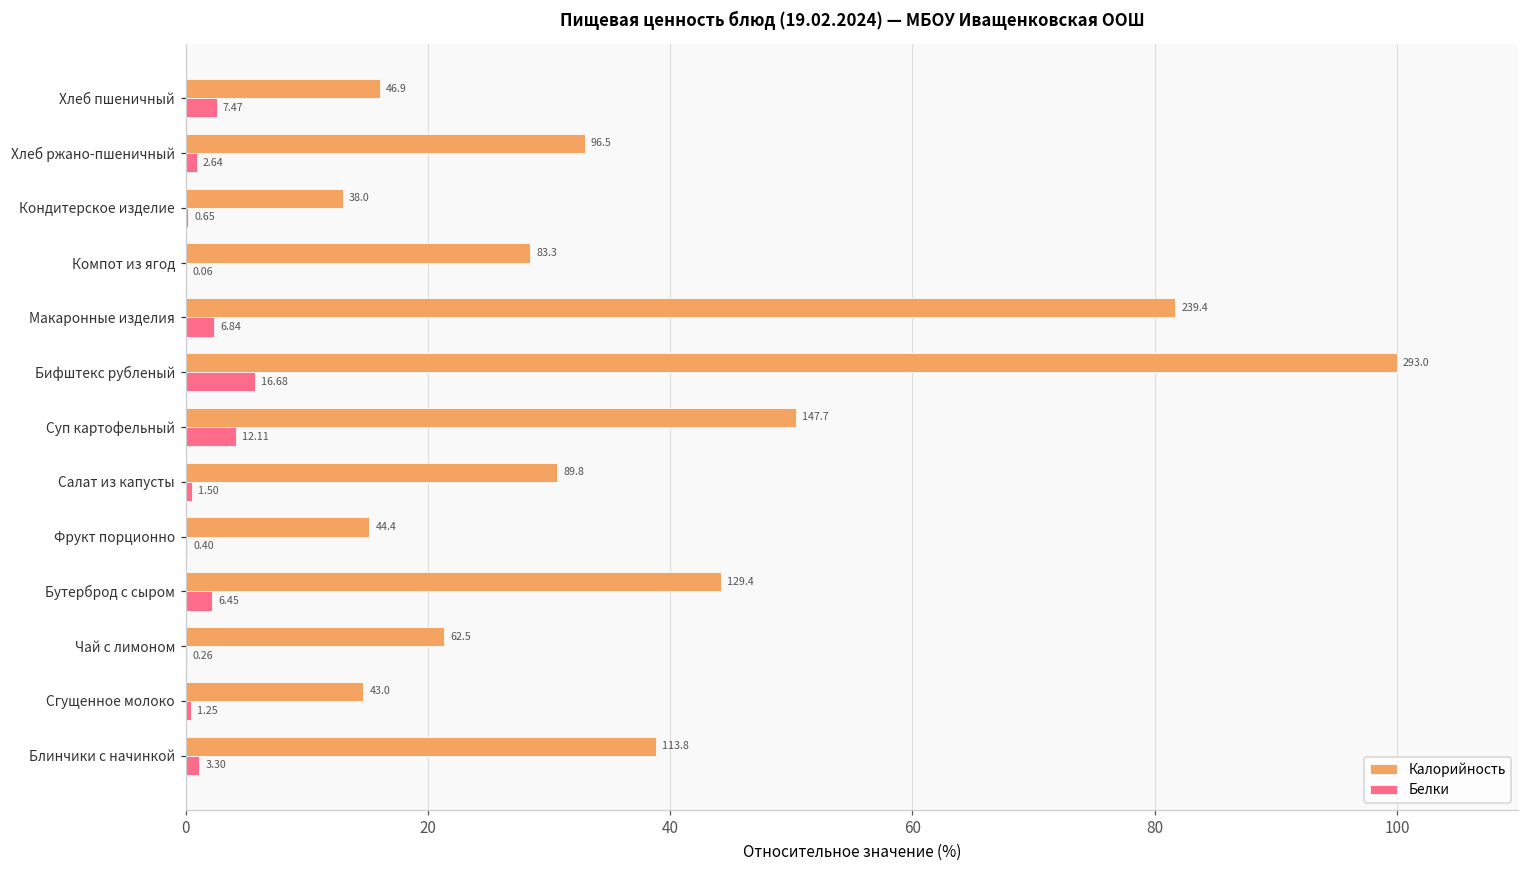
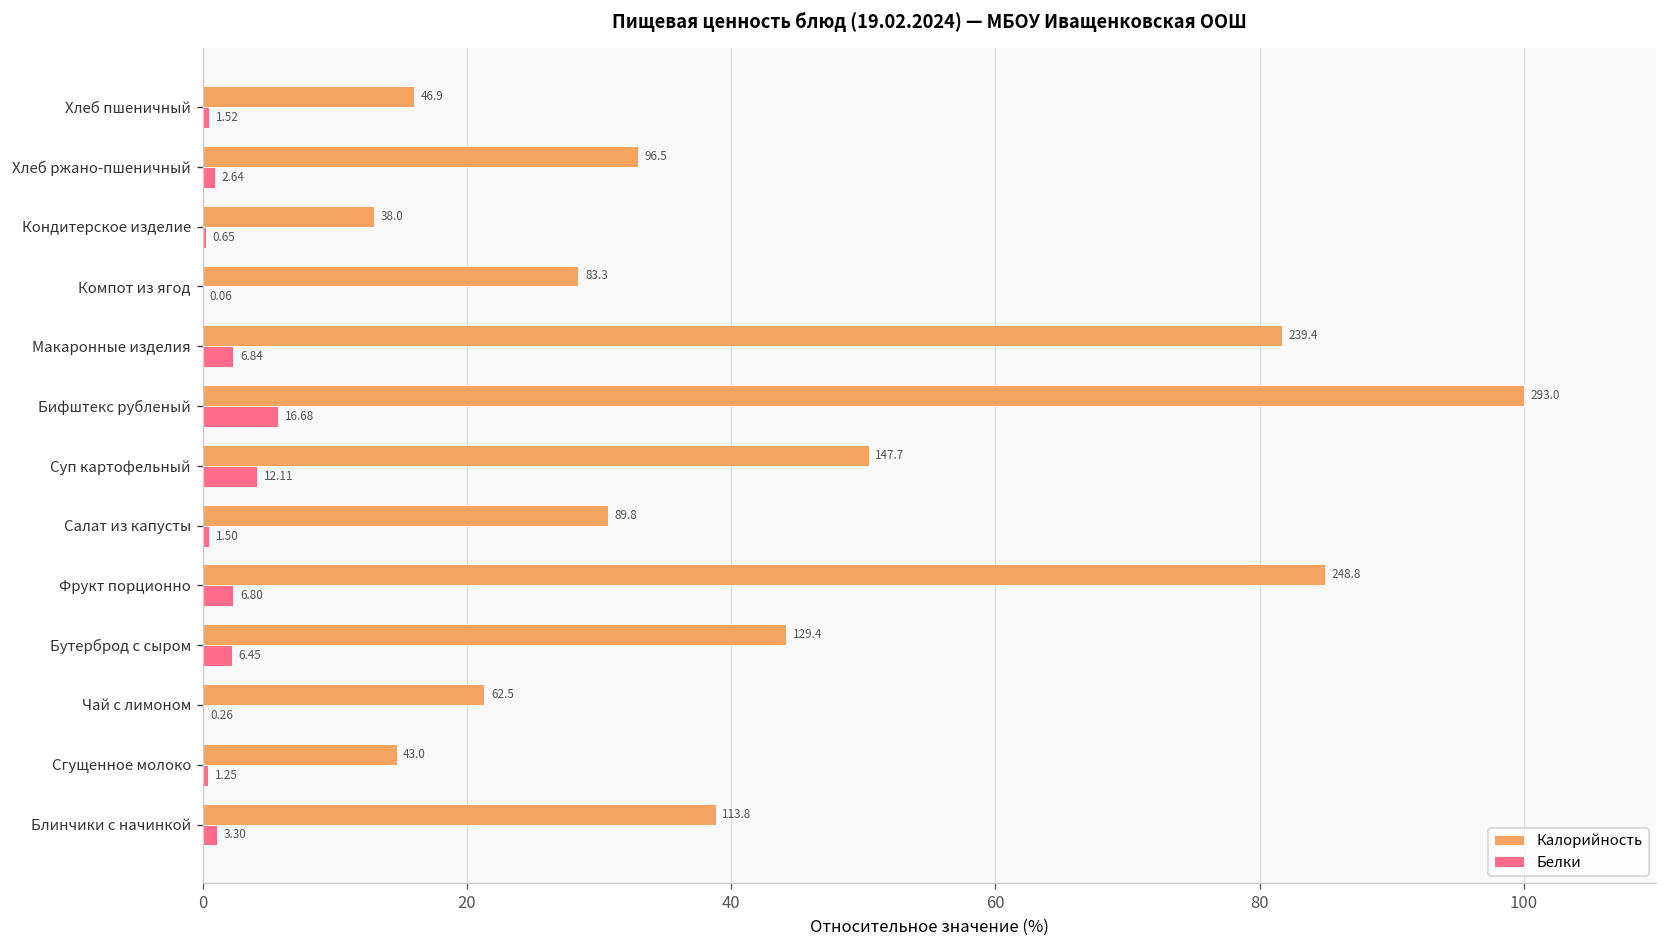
Белки, Хлеб пшеничный: 7.47 -> 1.52
Калорийность, Фрукт порционно: 44.4 -> 248.8
Белки, Фрукт порционно: 0.40 -> 6.80
